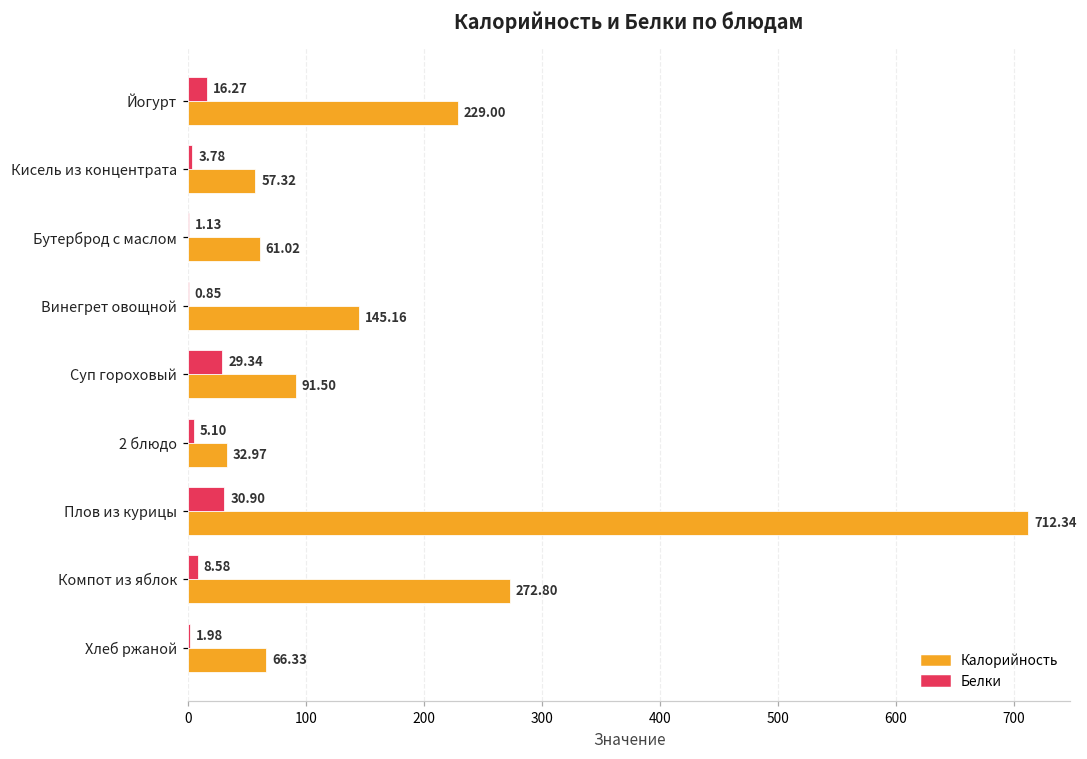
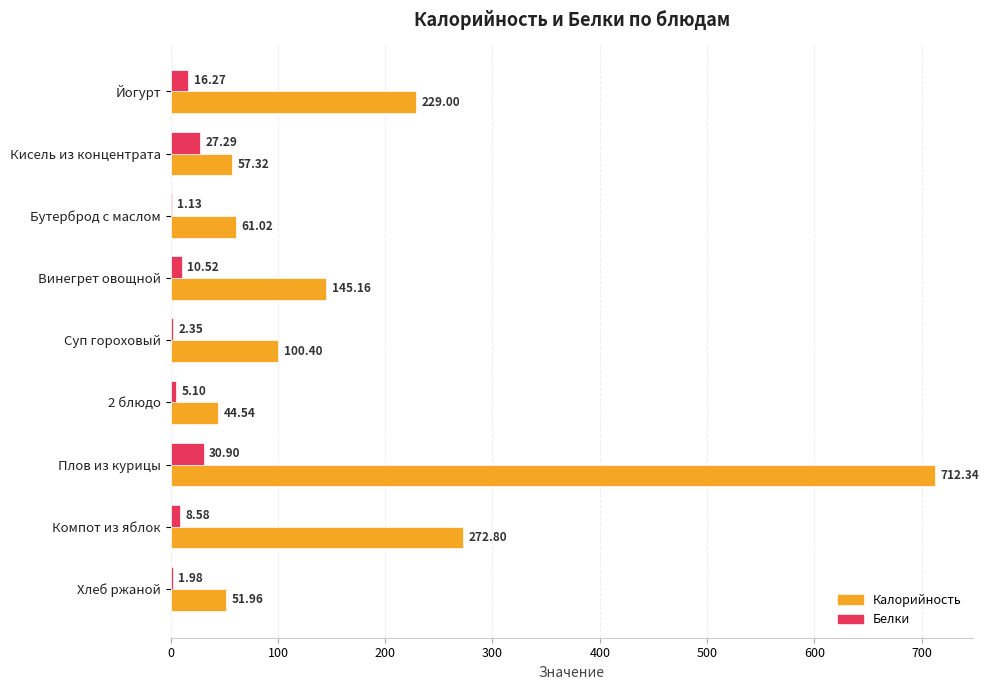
Белки, Кисель из концентрата: 3.78 -> 27.29
Белки, Винегрет овощной: 0.85 -> 10.52
Белки, Суп гороховый: 29.34 -> 2.35
Калорийность, Суп гороховый: 91.50 -> 100.40
Калорийность, 2 блюдо: 32.97 -> 44.54
Калорийность, Хлеб ржаной: 66.33 -> 51.96
